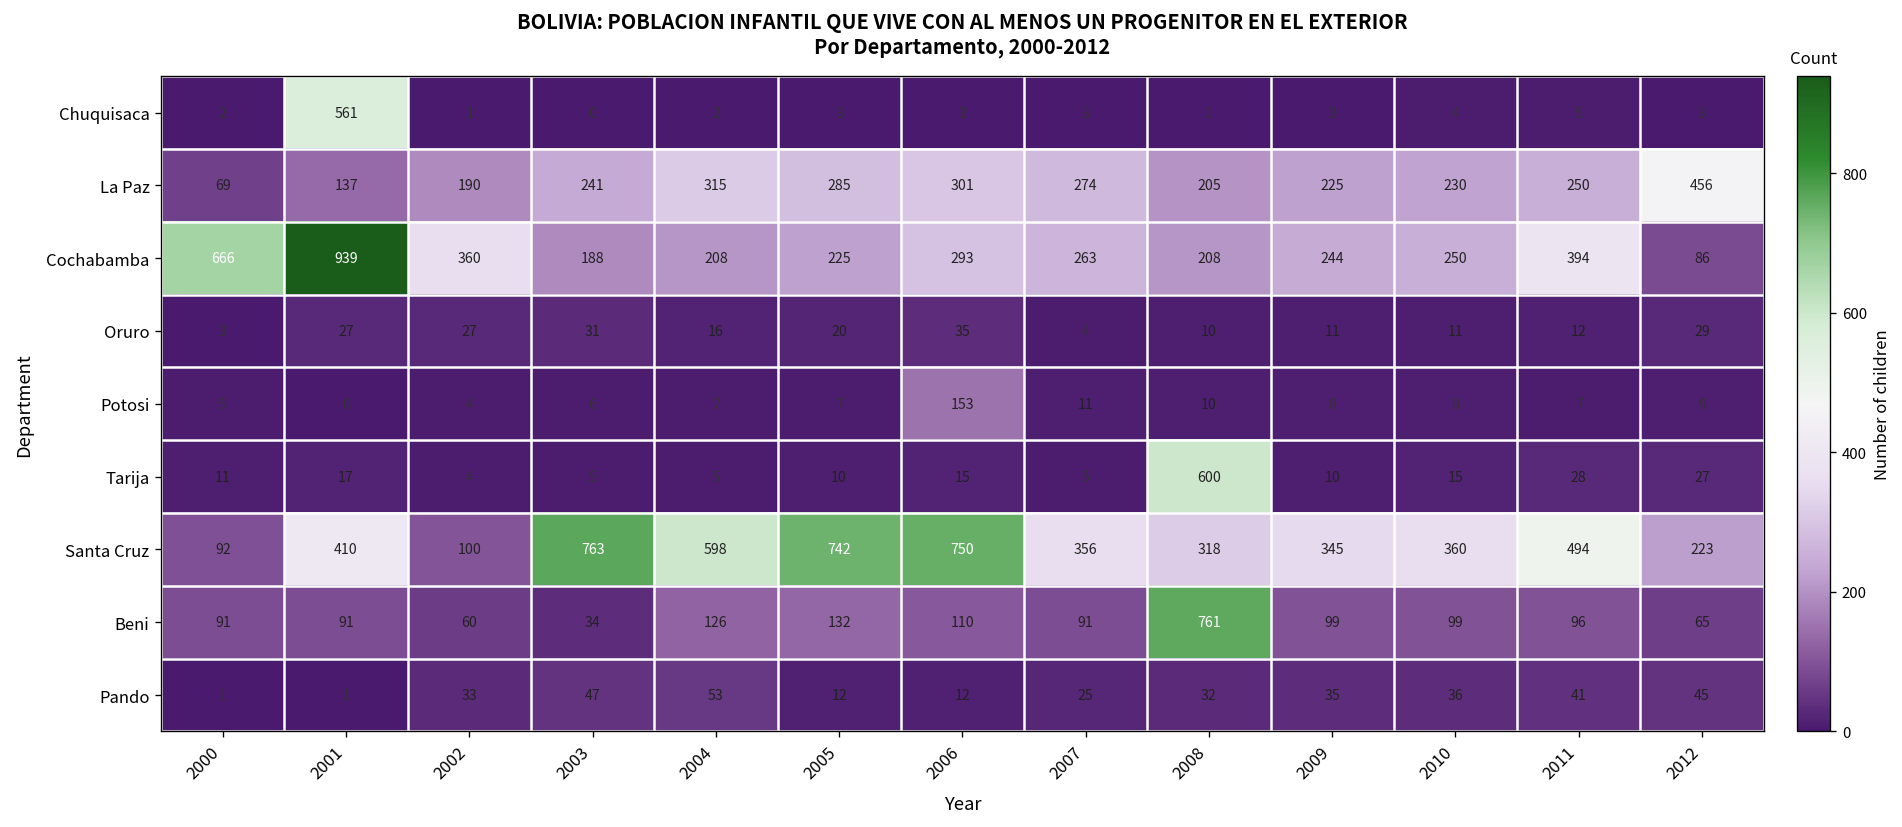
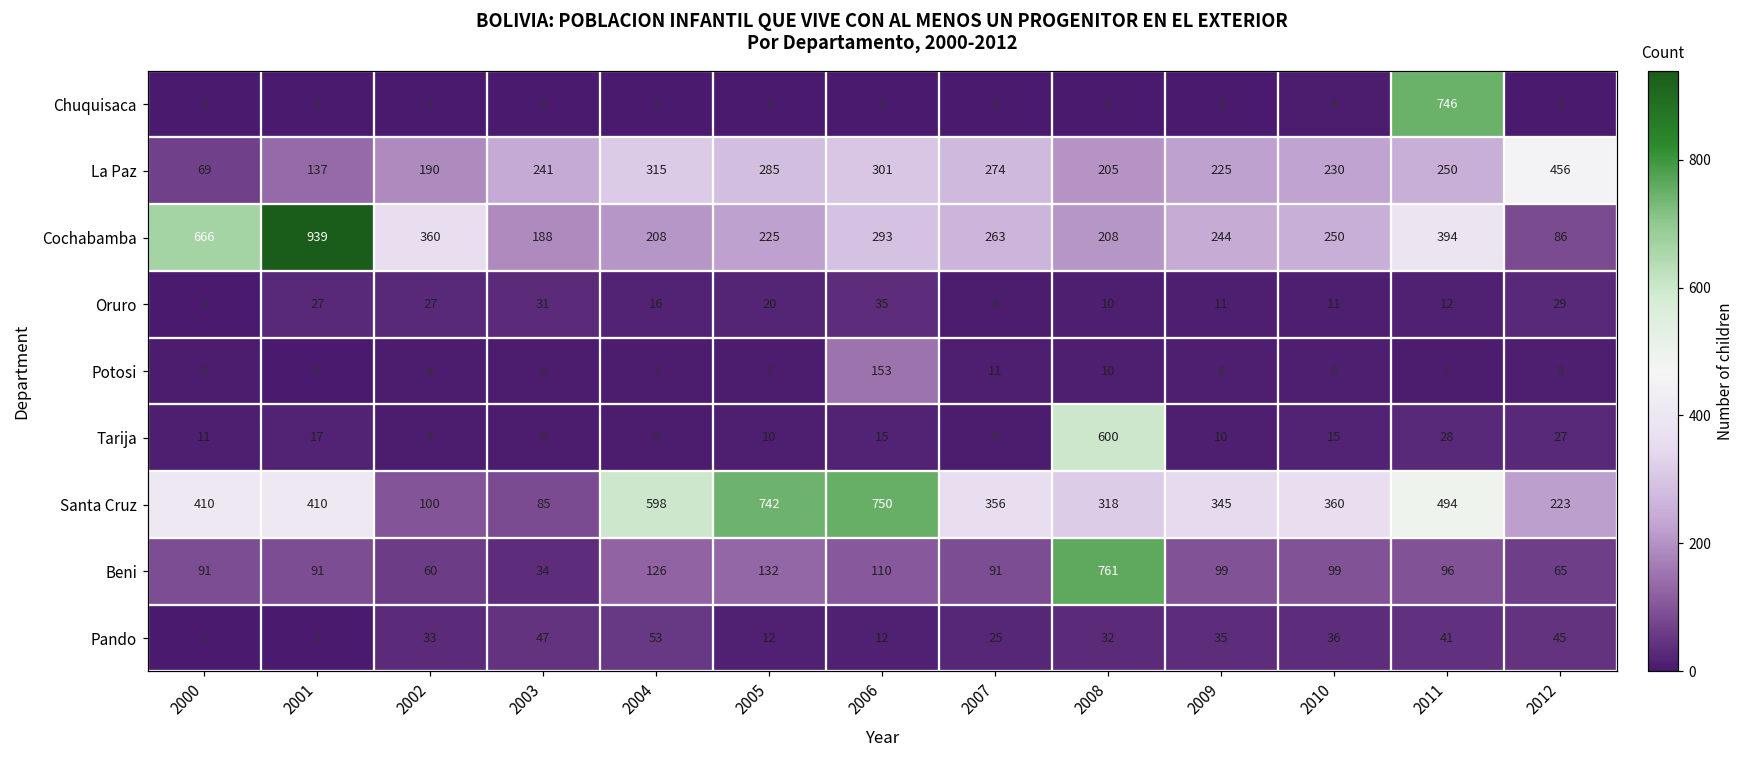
Chuquisaca, 2001: 561 -> 2
Chuquisaca, 2011: 5 -> 746
Santa Cruz, 2000: 92 -> 410
Santa Cruz, 2003: 763 -> 85
